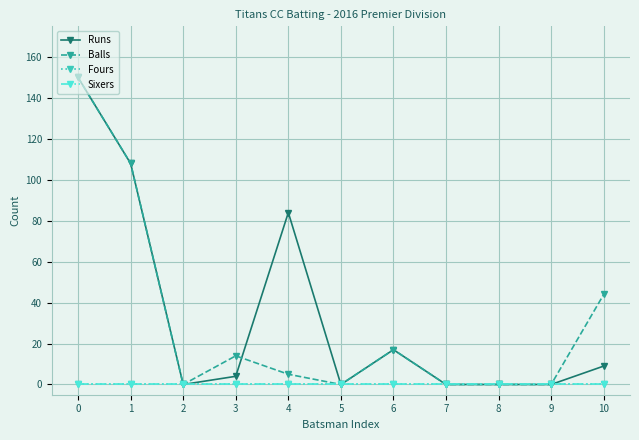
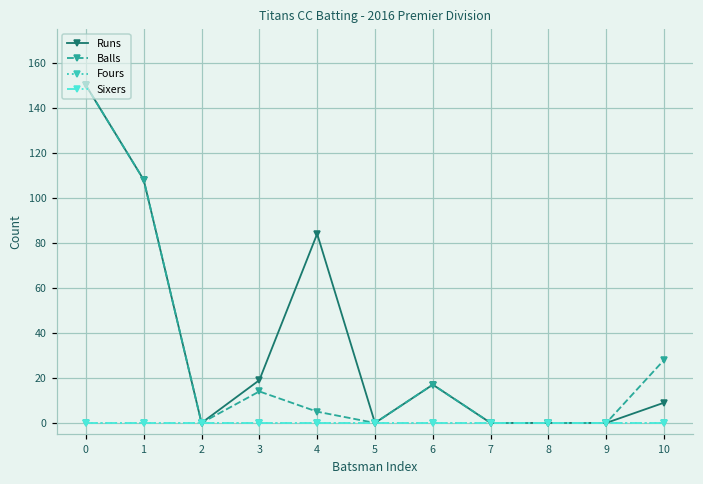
Runs, 3: 4 -> 19
Balls, 10: 44 -> 28
